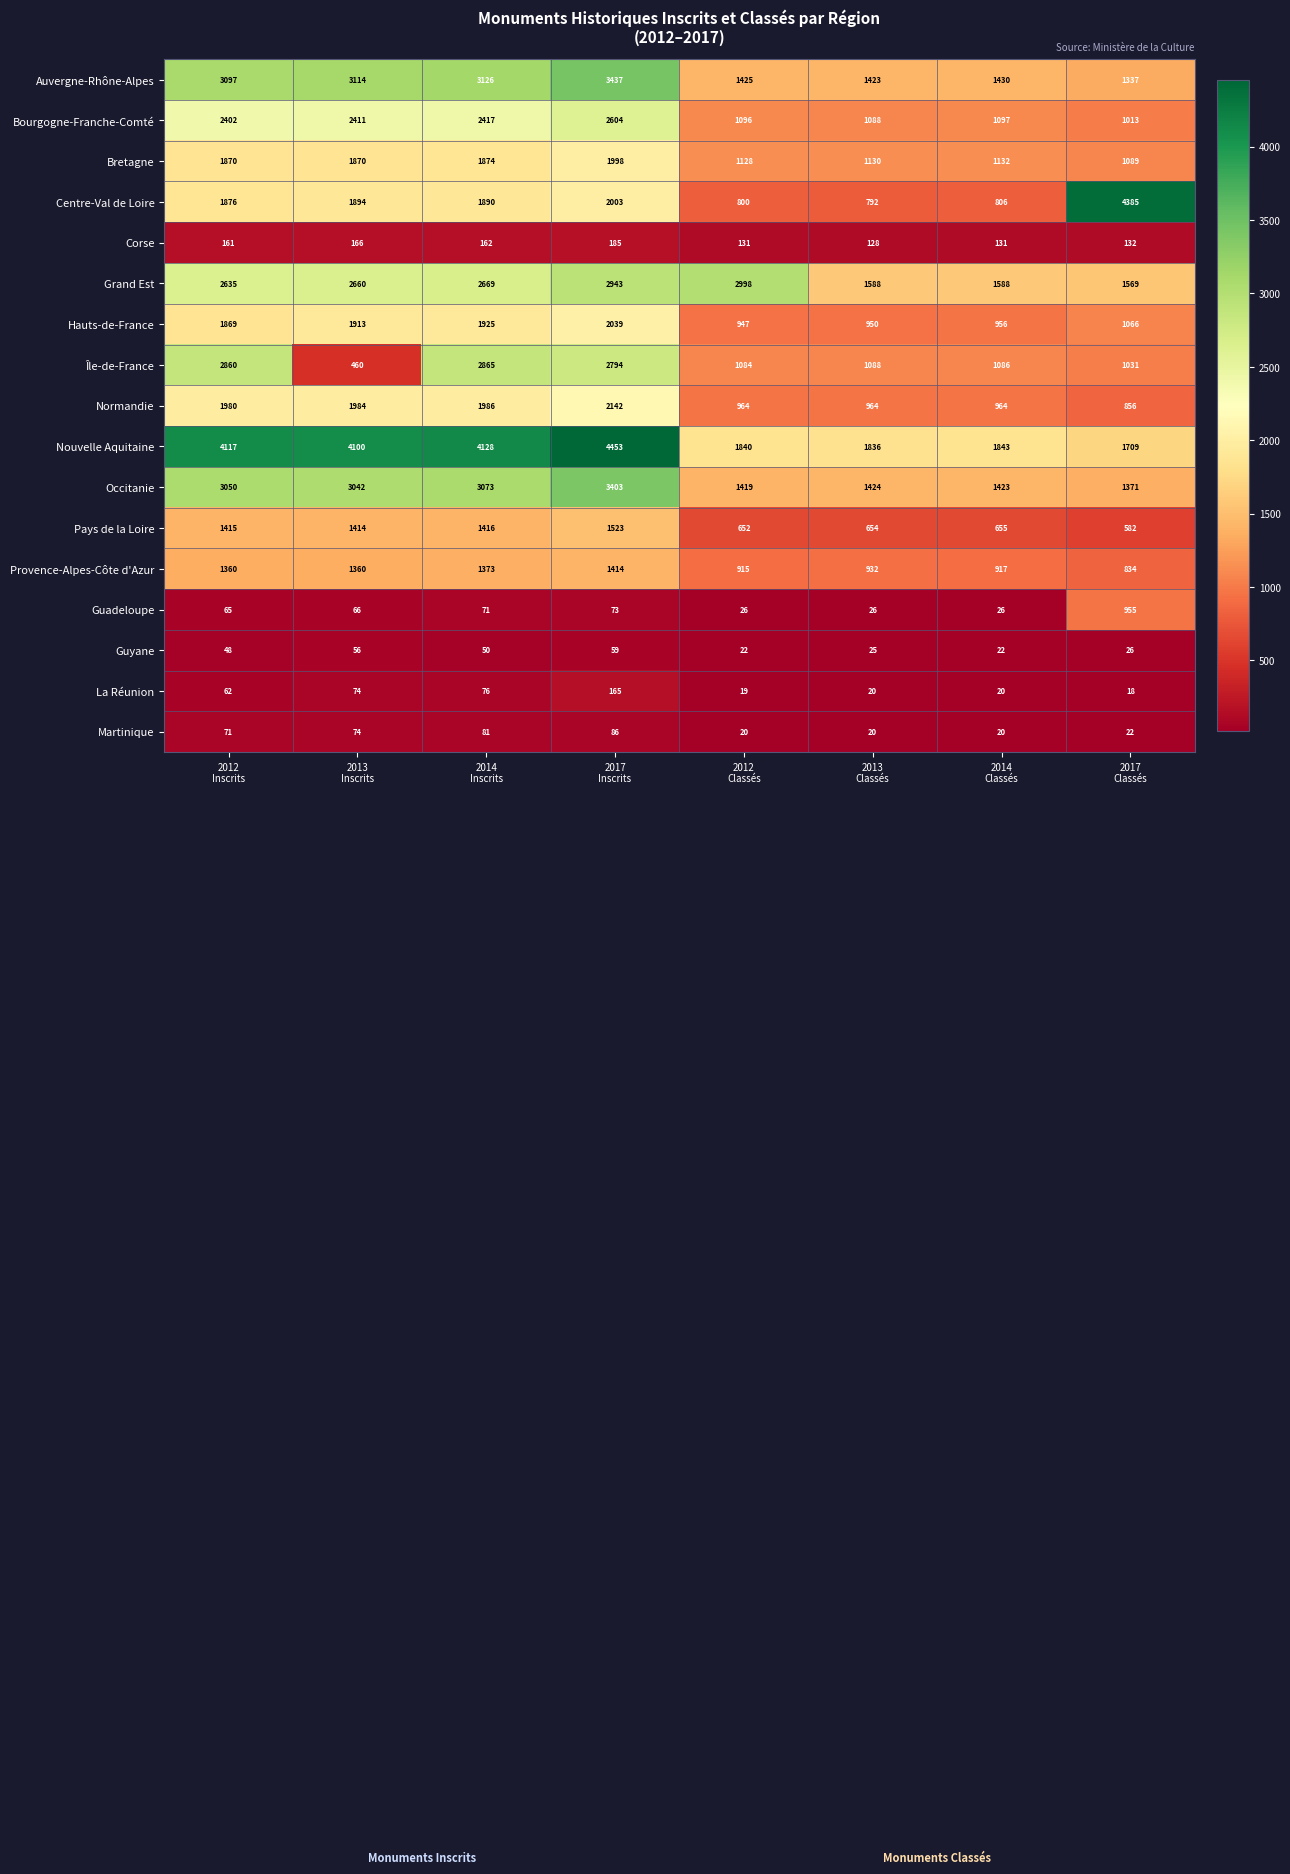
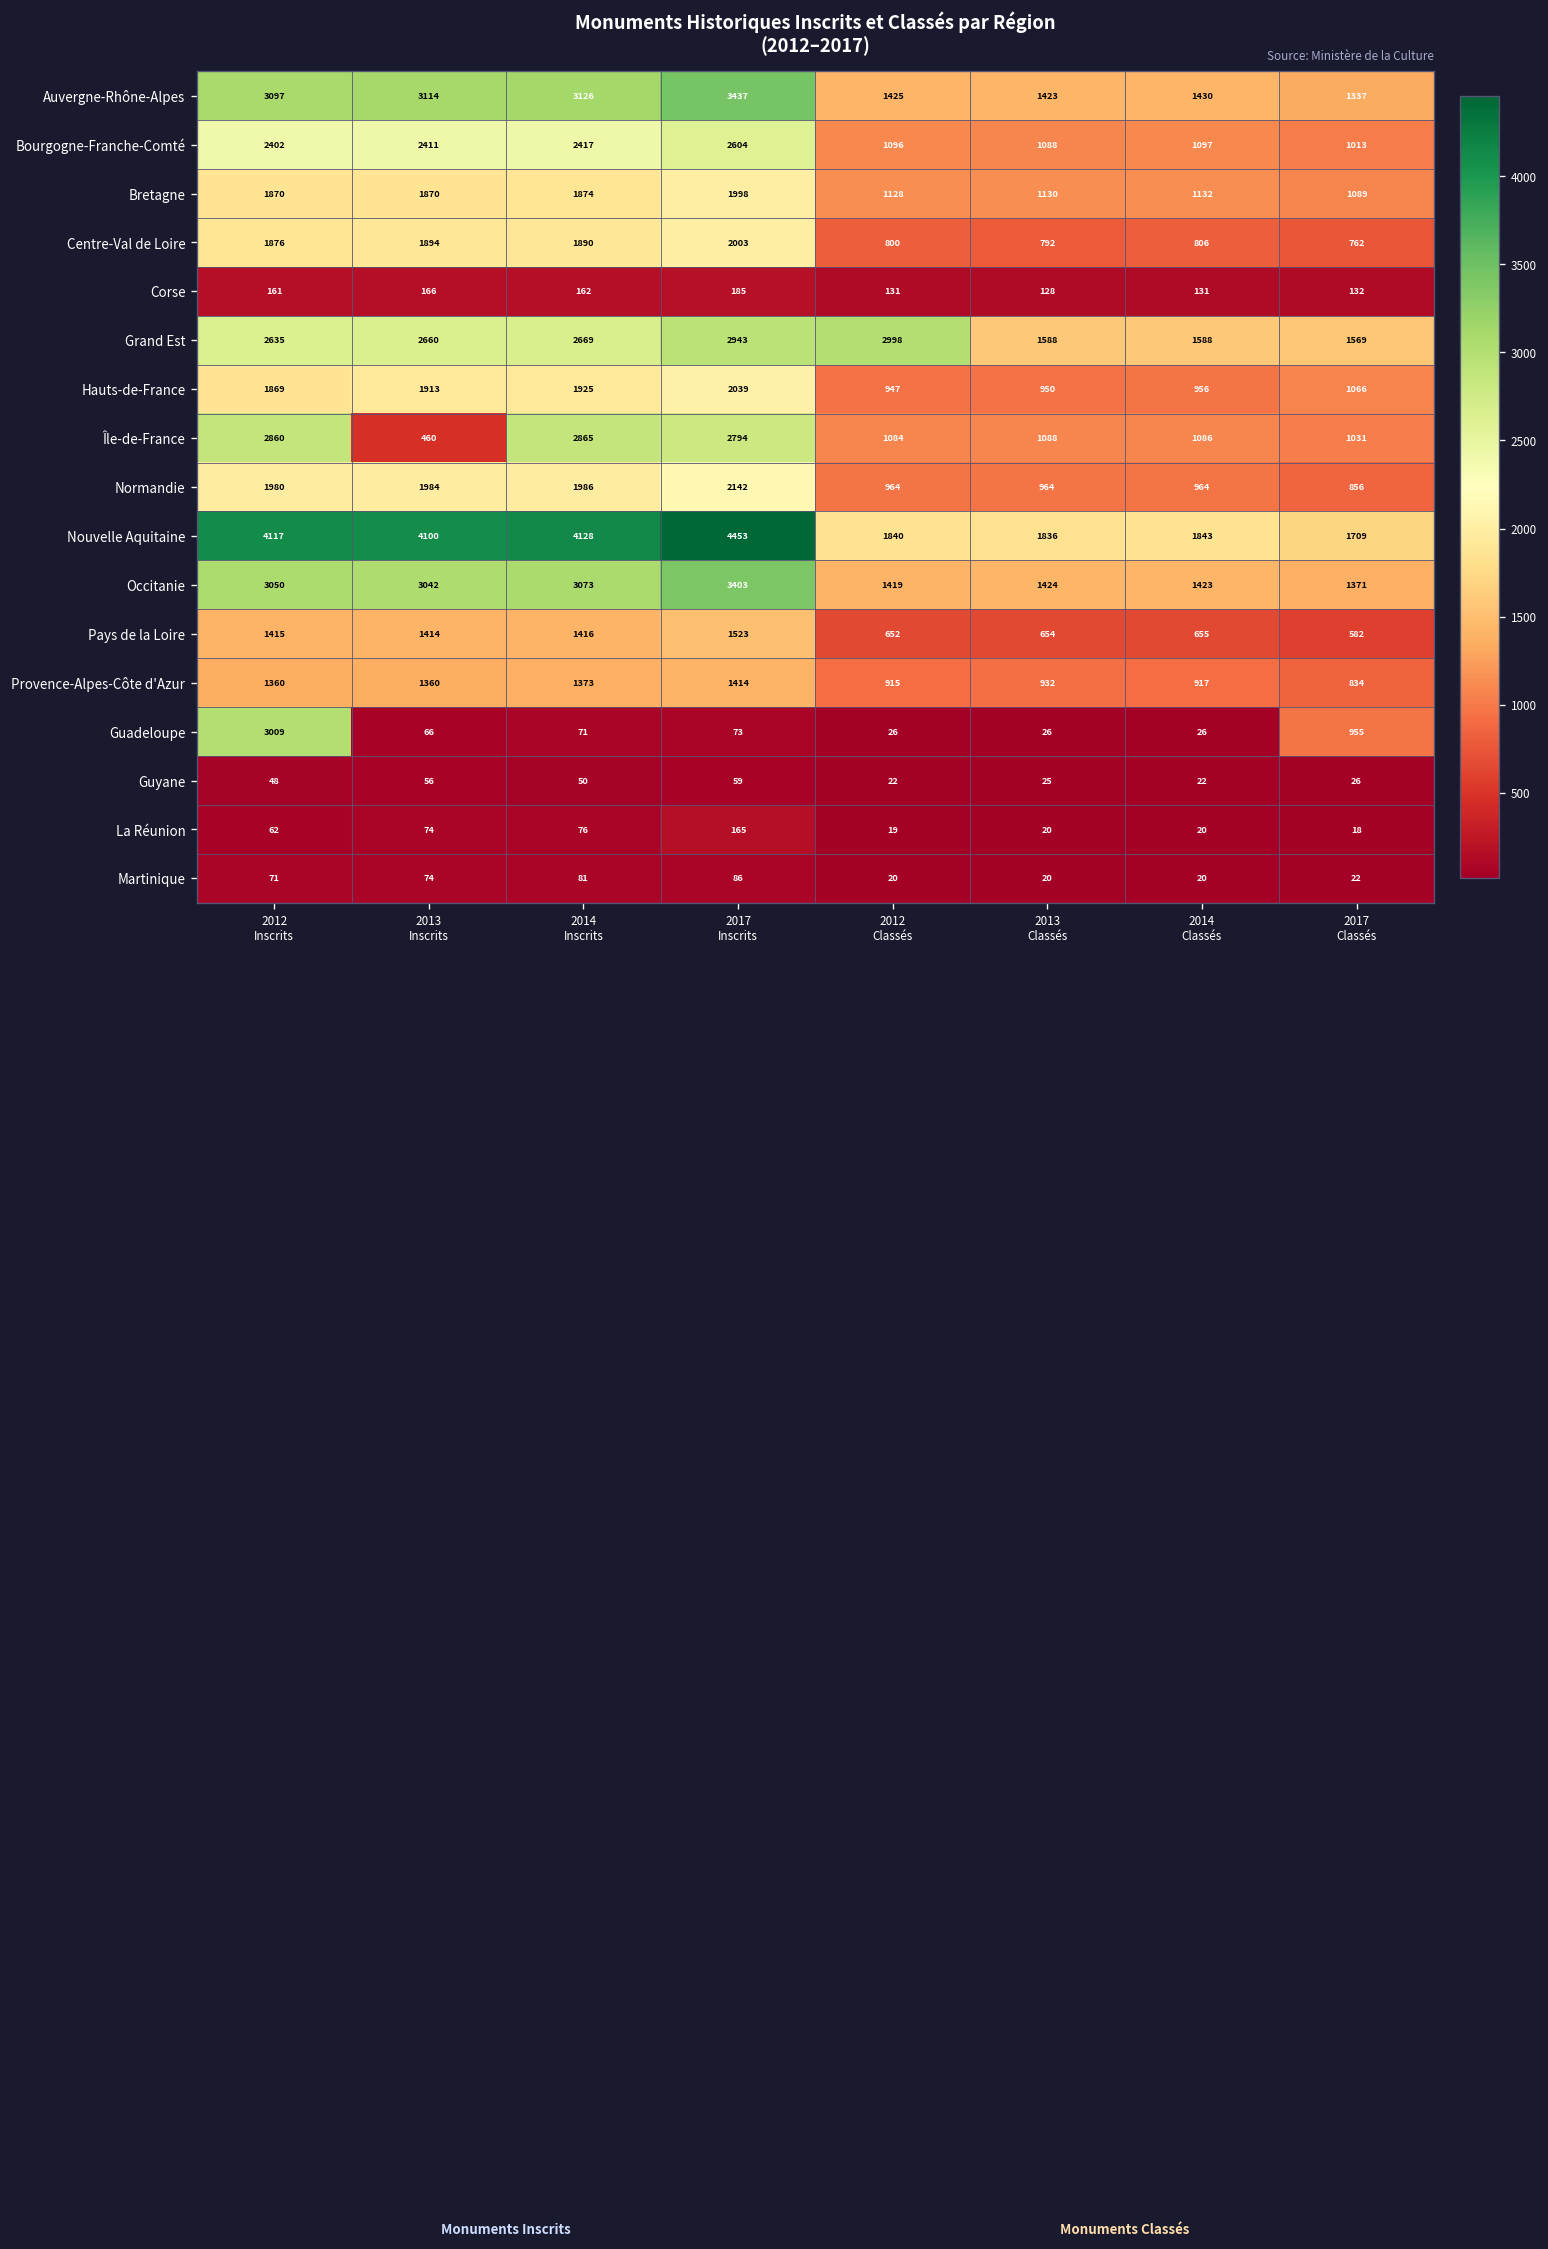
Centre-Val de Loire, 2017 Classés: 4385 -> 762
Guadeloupe, 2012 Inscrits: 65 -> 3009
